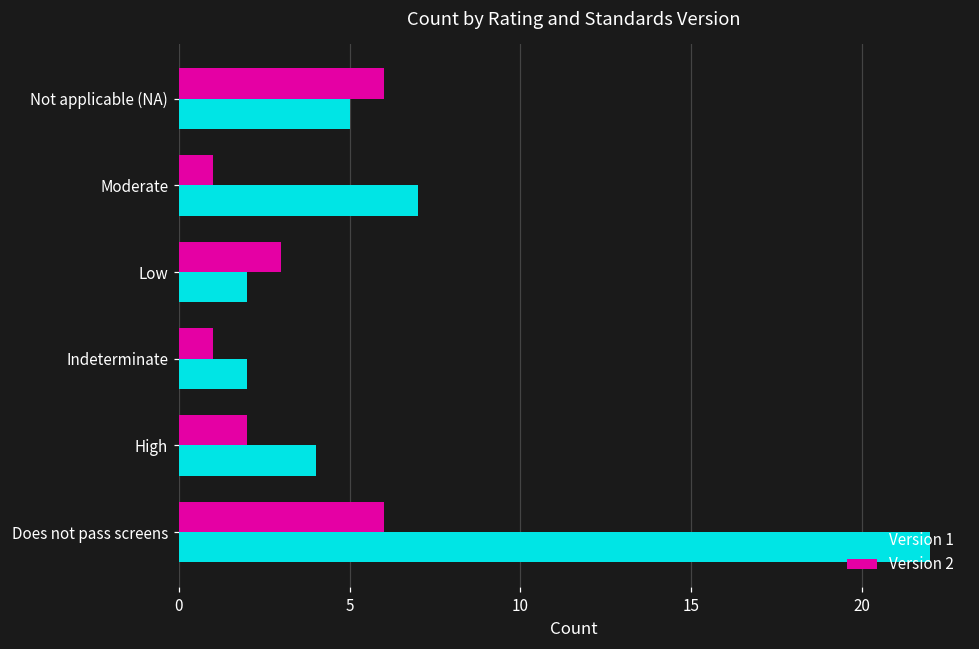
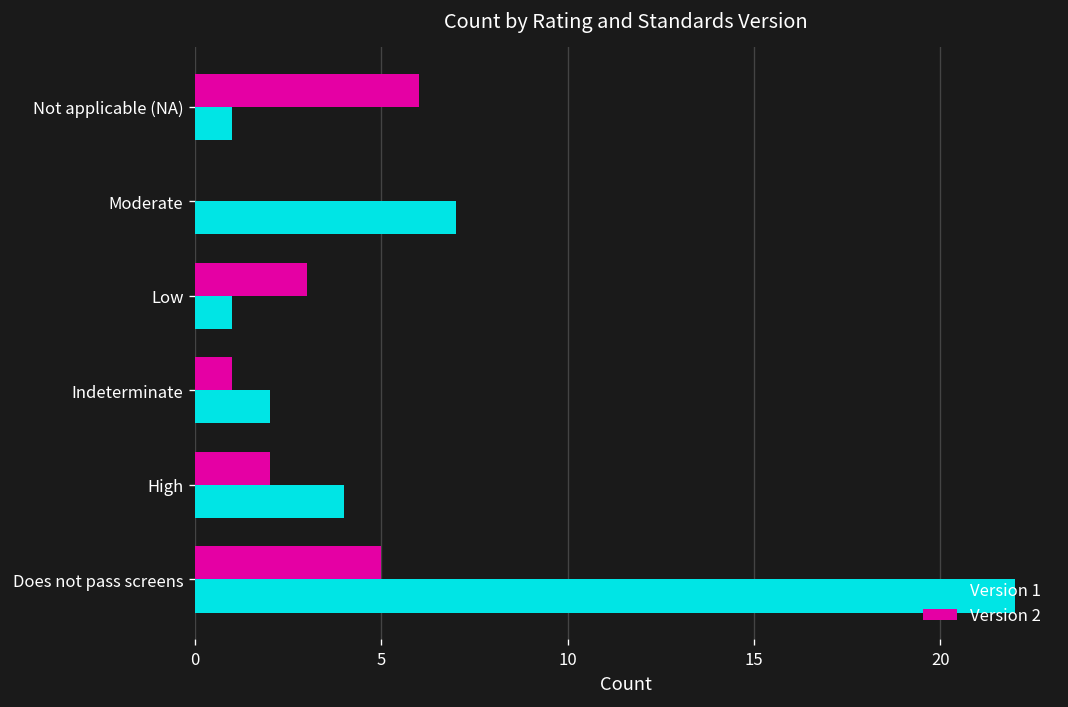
Version 1, Not applicable (NA): 5 -> 1
Version 2, Moderate: 1 -> 0
Version 1, Low: 2 -> 1
Version 2, Does not pass screens: 6 -> 5
